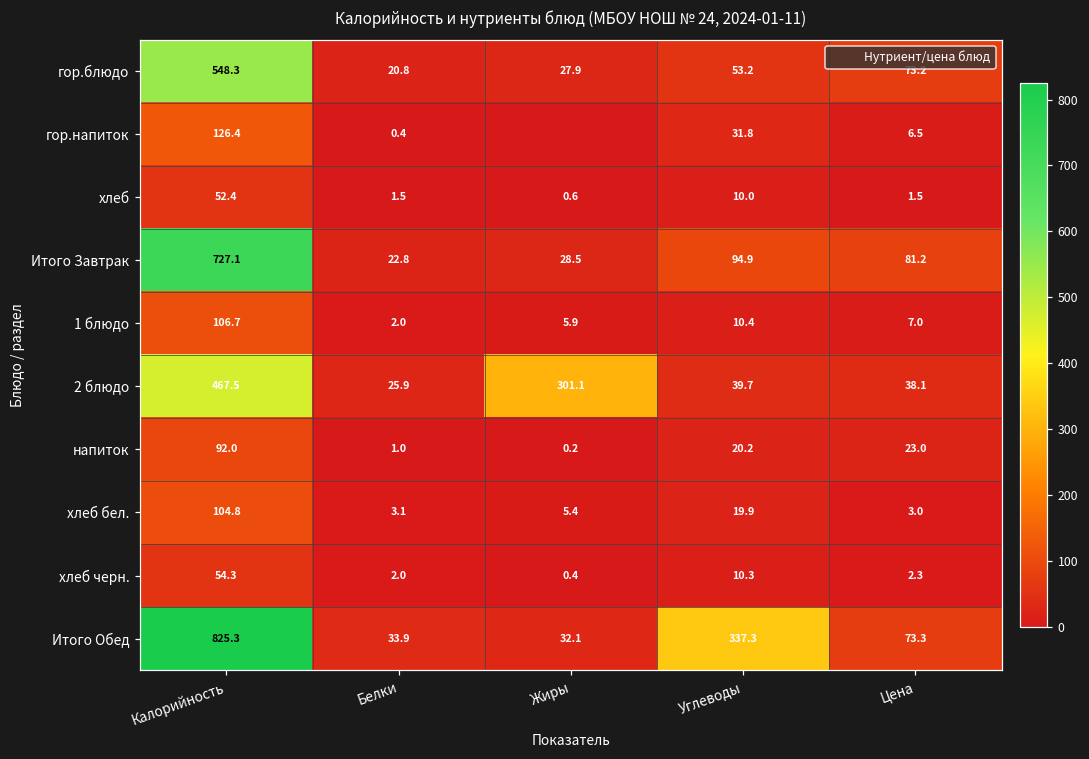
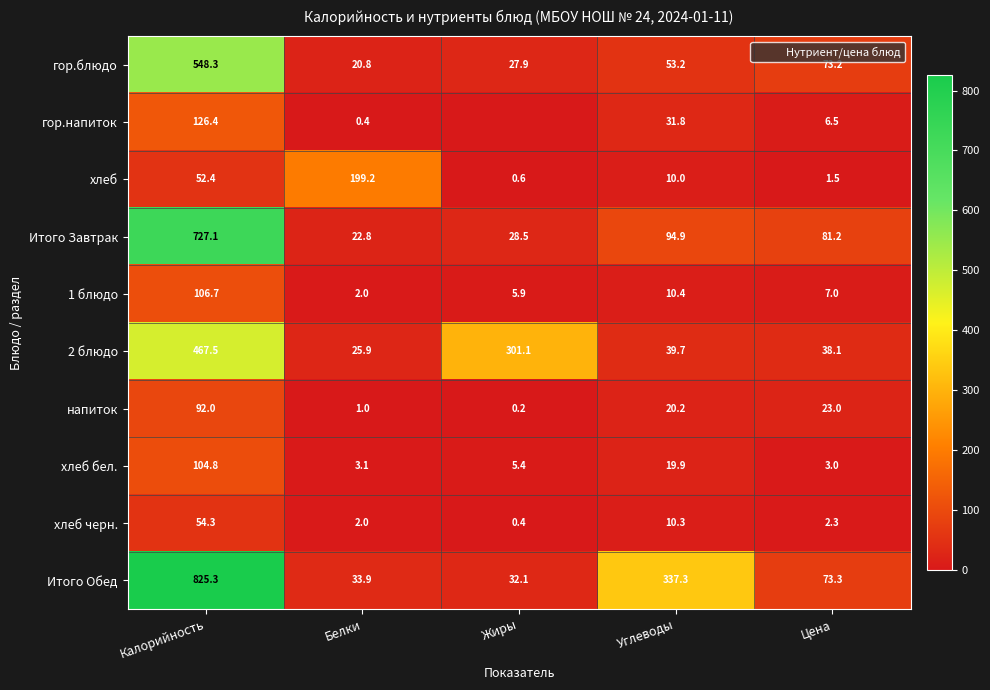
хлеб, Белки: 1.5 -> 199.2
